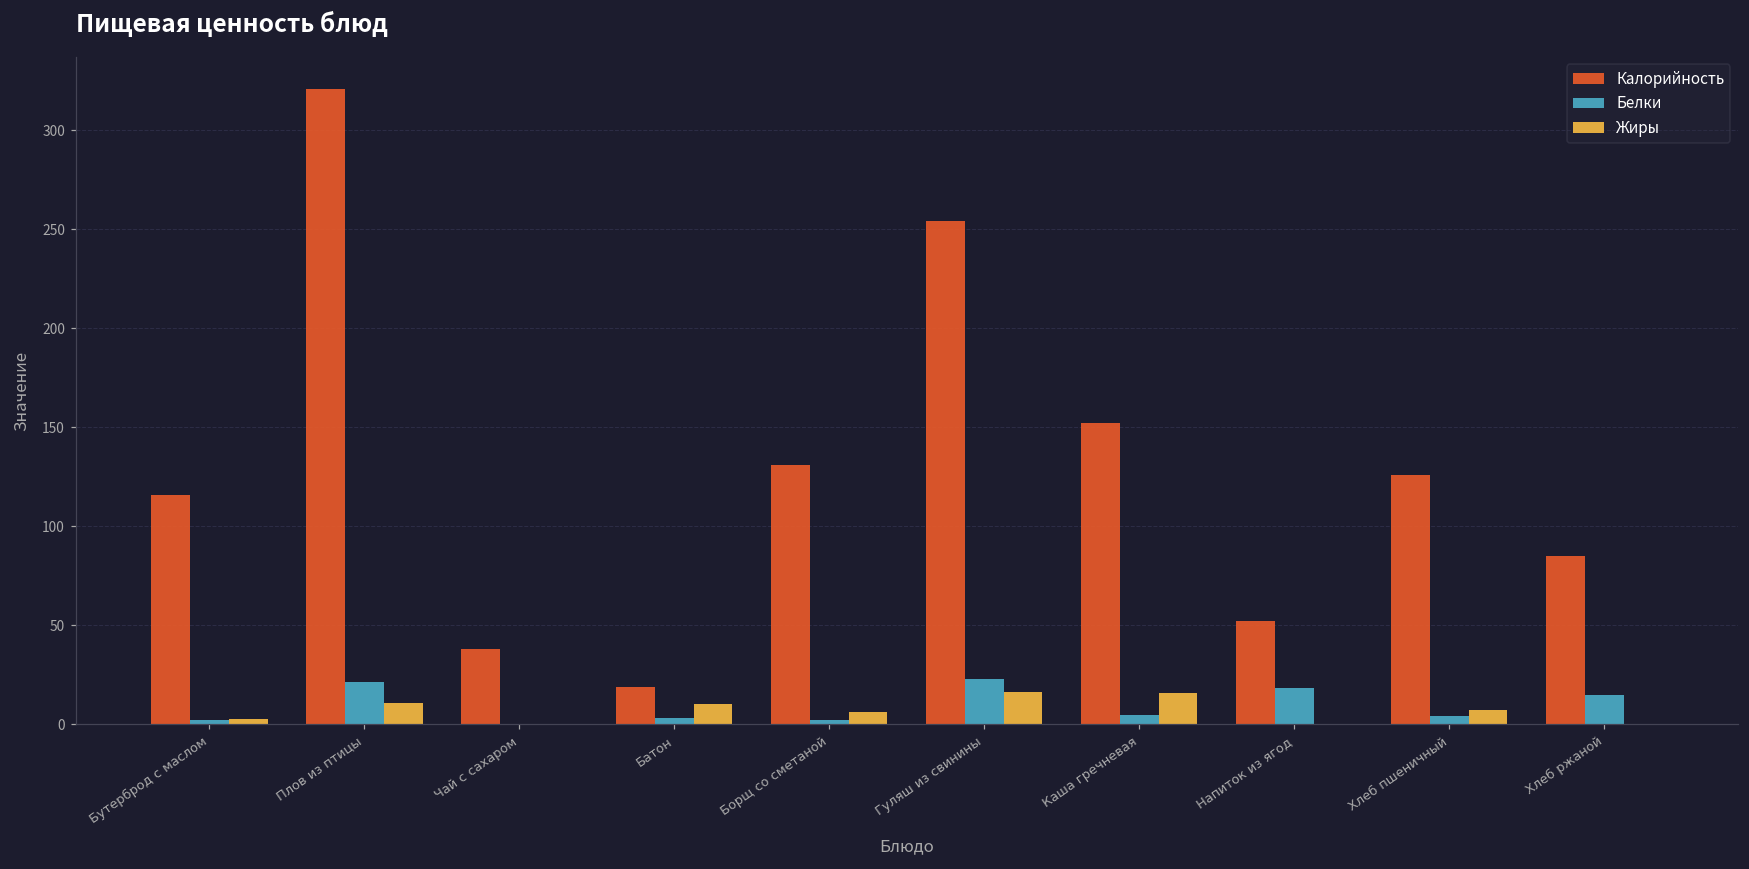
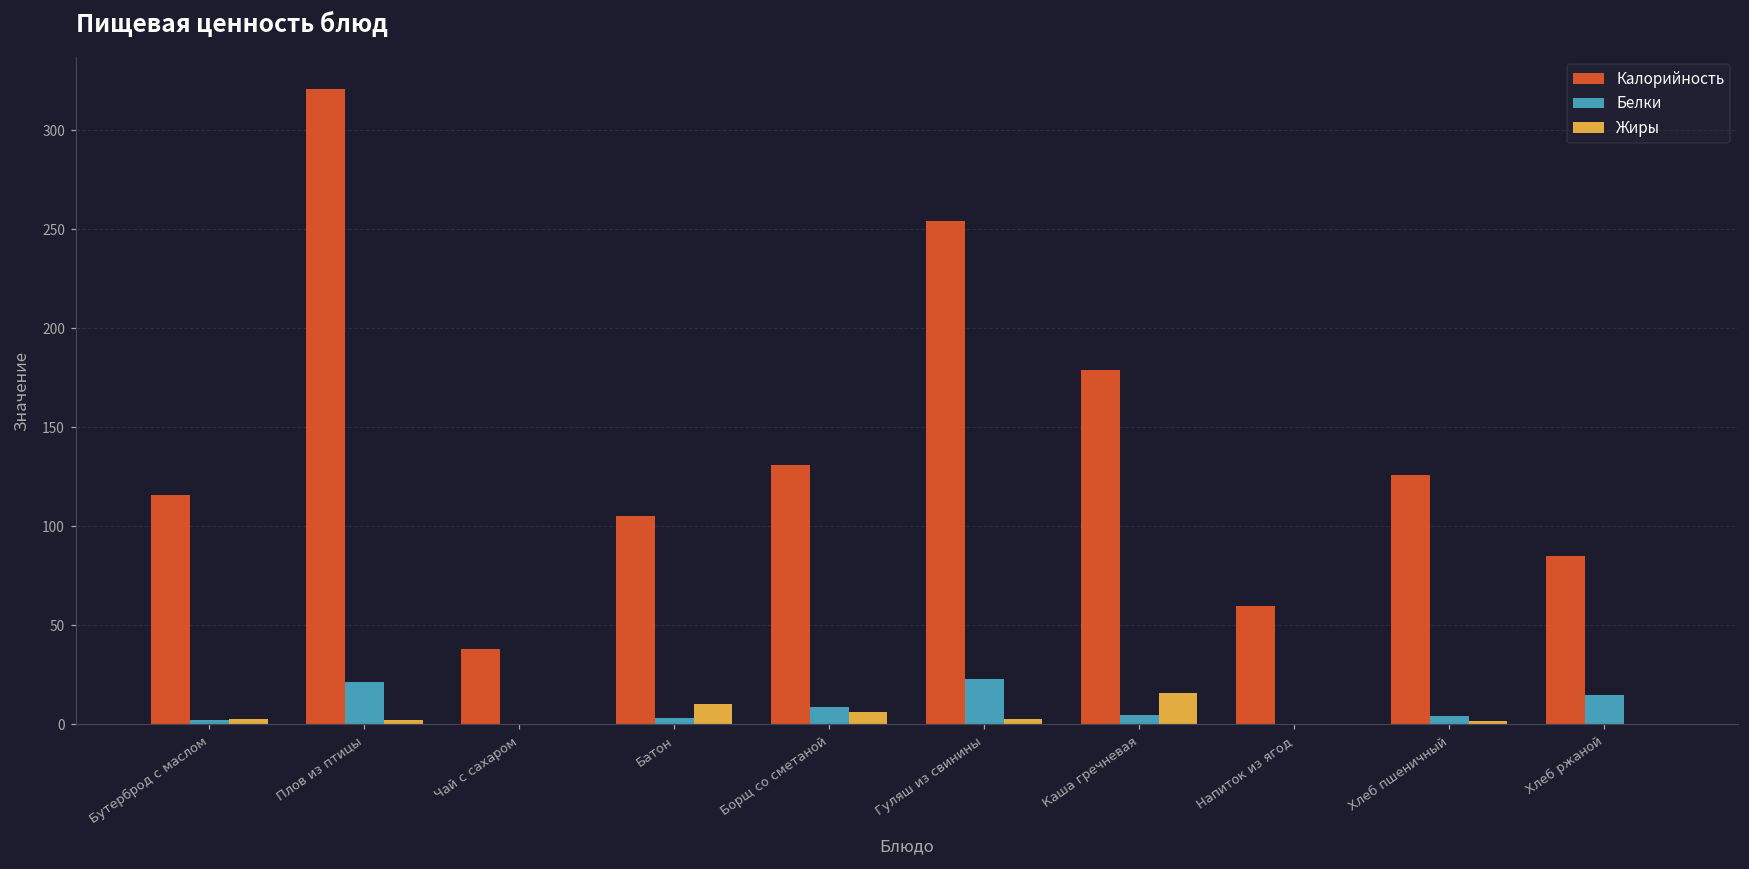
Жиры, Плов из птицы: 11 -> 2
Калорийность, Батон: 19 -> 105
Белки, Борщ со сметаной: 2 -> 9
Жиры, Гуляш из свинины: 17 -> 3
Калорийность, Каша гречневая: 152 -> 179
Калорийность, Напиток из ягод: 52 -> 60
Белки, Напиток из ягод: 18 -> 0
Жиры, Хлеб пшеничный: 7 -> 2
